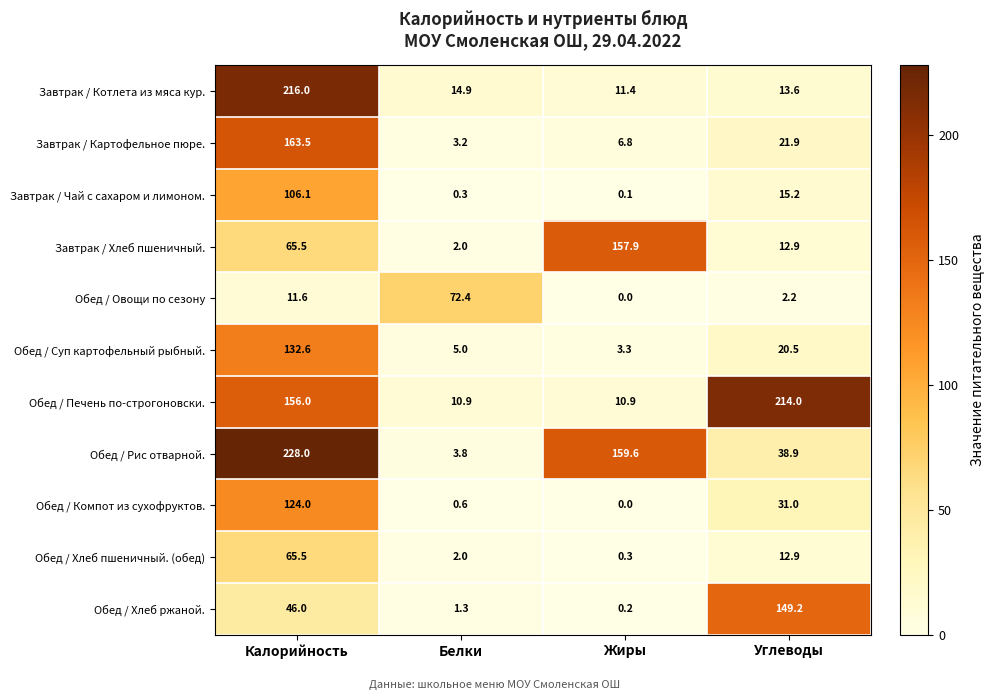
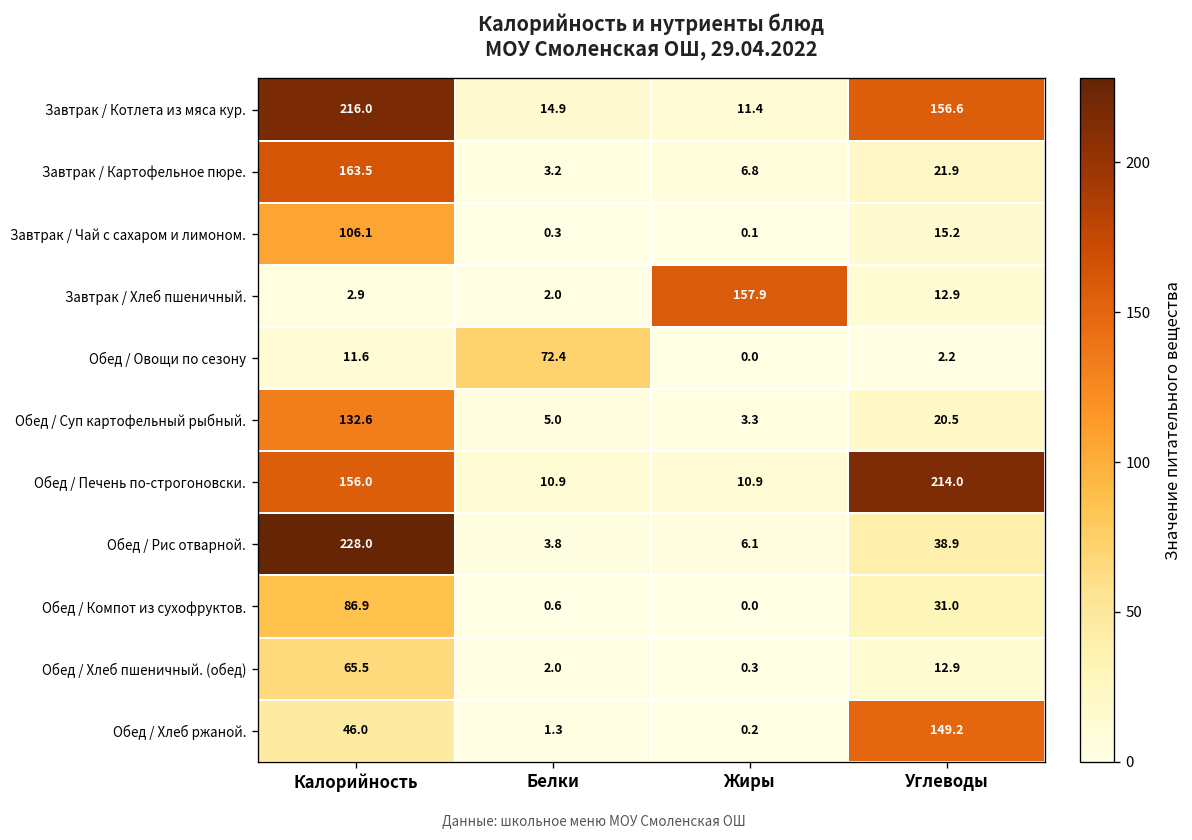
Завтрак / Котлета из мяса кур., Углеводы: 13.6 -> 156.6
Завтрак / Хлеб пшеничный., Калорийность: 65.5 -> 2.9
Обед / Рис отварной., Жиры: 159.6 -> 6.1
Обед / Компот из сухофруктов., Калорийность: 124.0 -> 86.9
